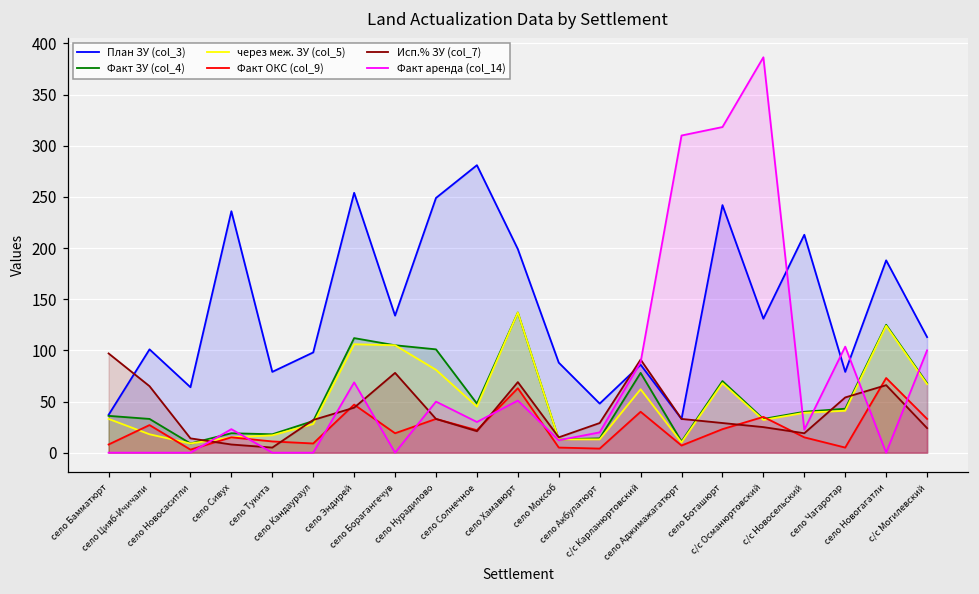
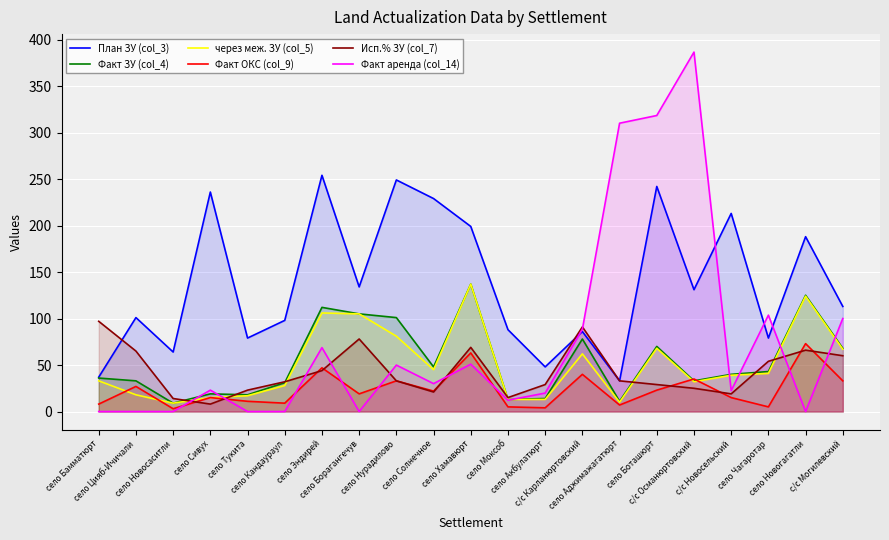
Исп.% ЗУ (col_7), село Тукита: 10 -> 20
План ЗУ (col_3), село Солнечное: 280 -> 230
Исп.% ЗУ (col_7), с/с Могилевский: 20 -> 60
